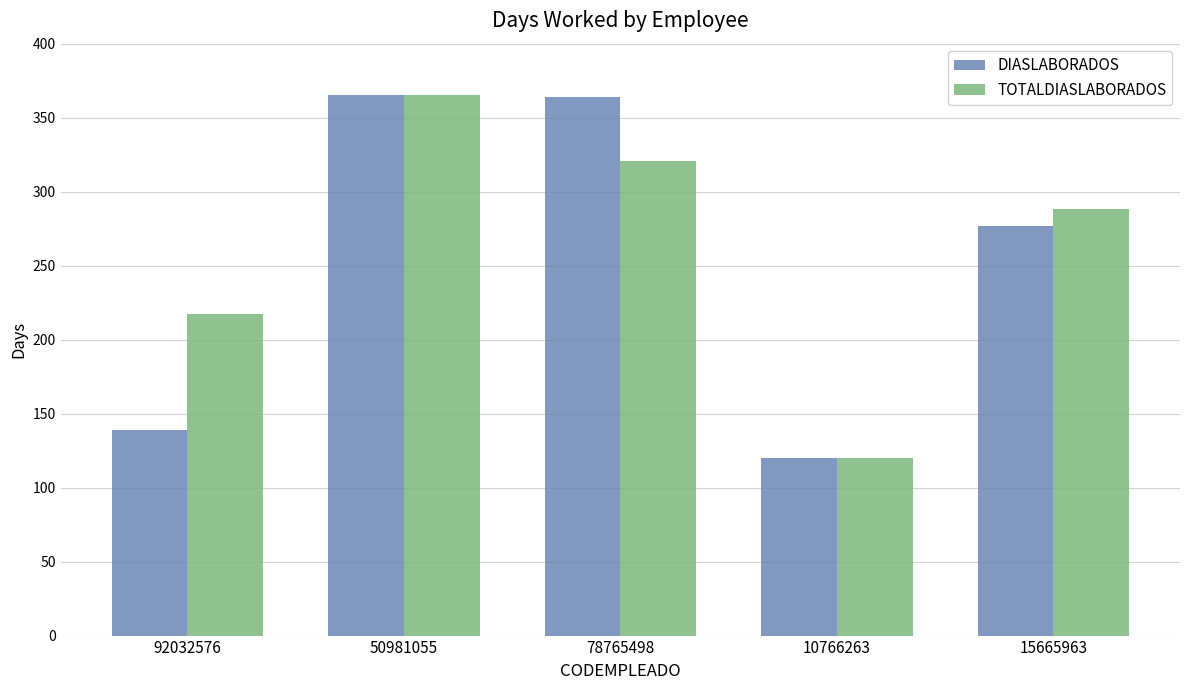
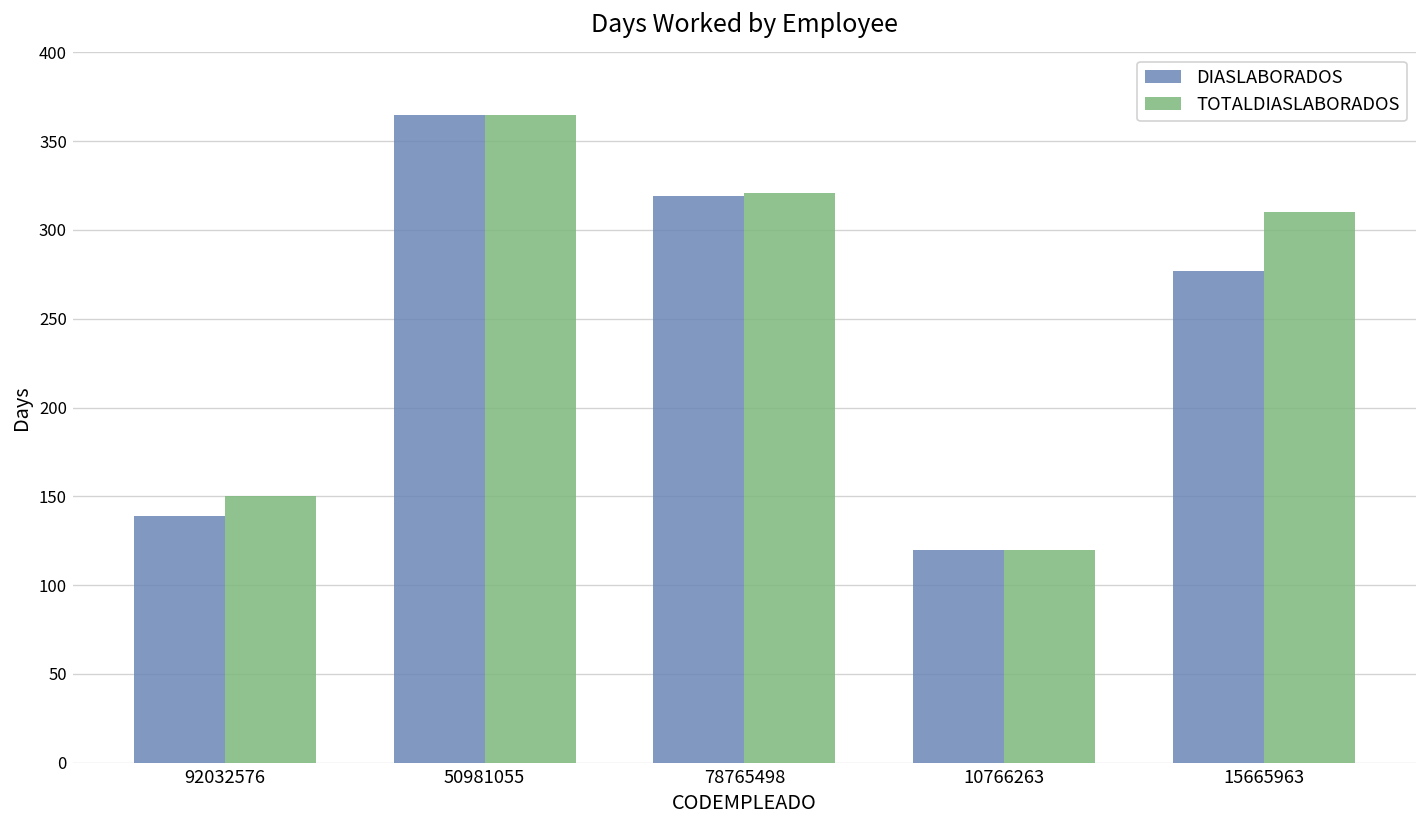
TOTALDIASLABORADOS, 92032576: 217 -> 150
DIASLABORADOS, 78765498: 364 -> 319
TOTALDIASLABORADOS, 15665963: 288 -> 310
